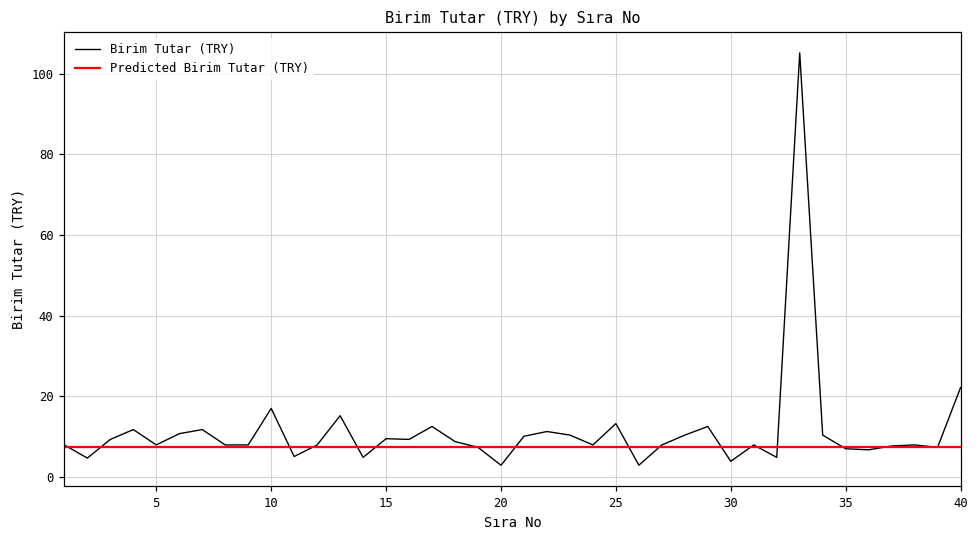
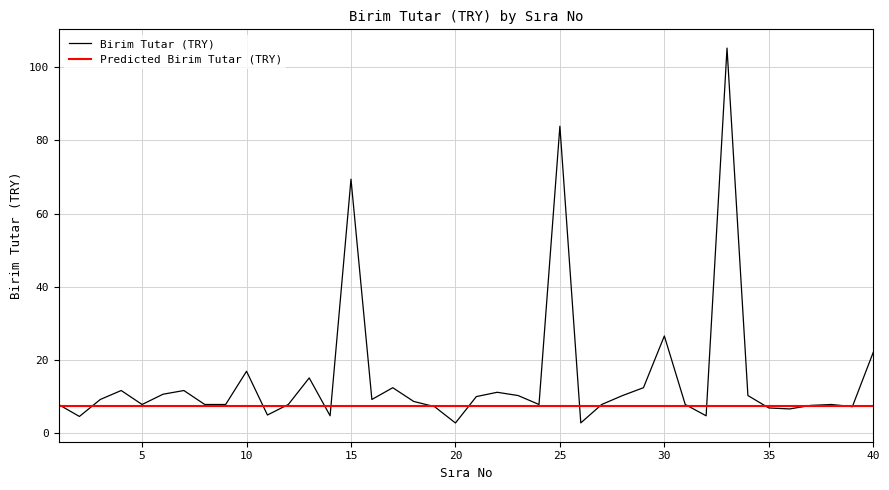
Birim Tutar (TRY), 15: 9 -> 69
Birim Tutar (TRY), 25: 13 -> 84
Birim Tutar (TRY), 30: 4 -> 27
